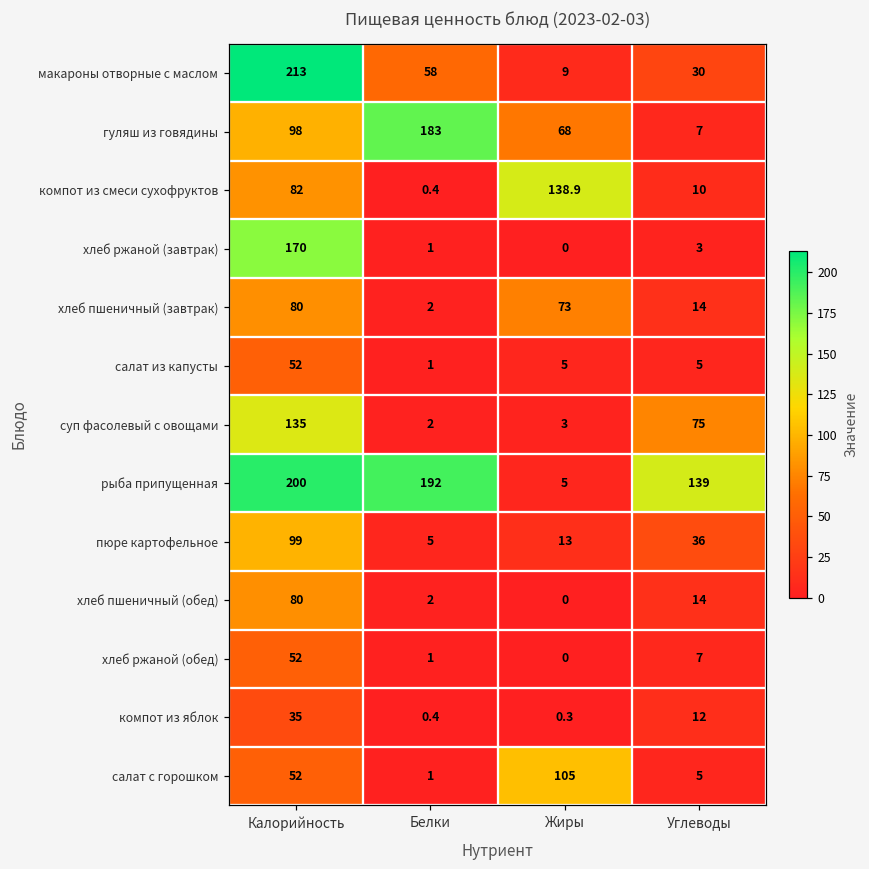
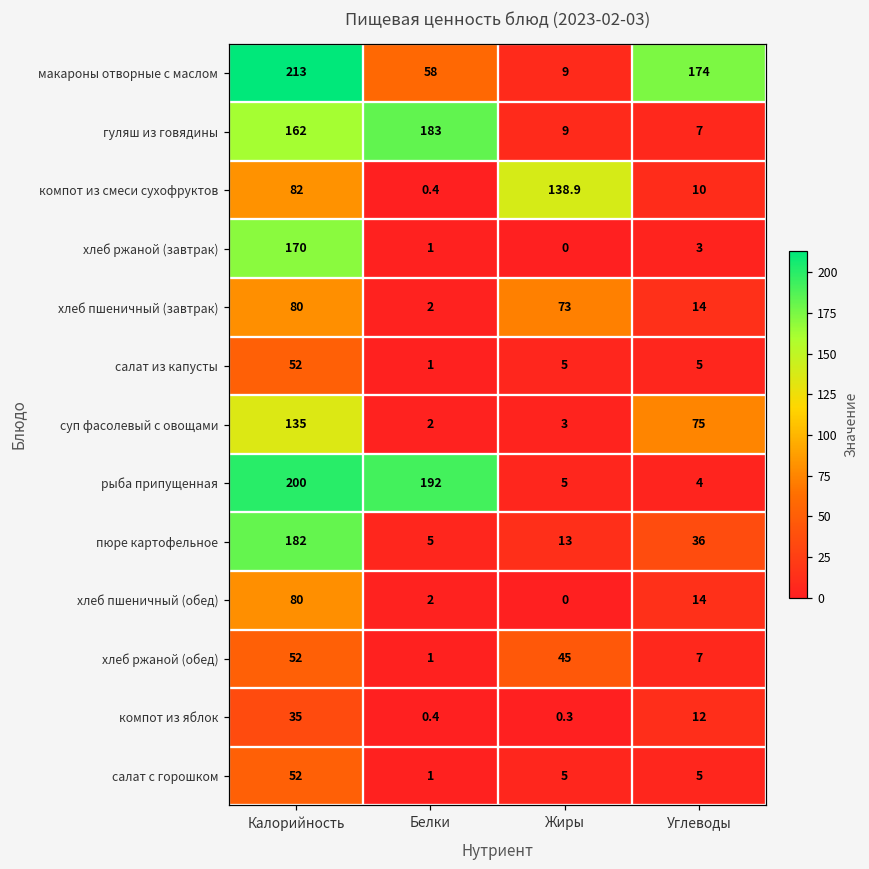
макароны отворные с маслом, Углеводы: 30 -> 174
гуляш из говядины, Калорийность: 98 -> 162
гуляш из говядины, Жиры: 68 -> 9
рыба припущенная, Углеводы: 139 -> 4
пюре картофельное, Калорийность: 99 -> 182
хлеб ржаной (обед), Жиры: 0 -> 45
салат с горошком, Жиры: 105 -> 5
